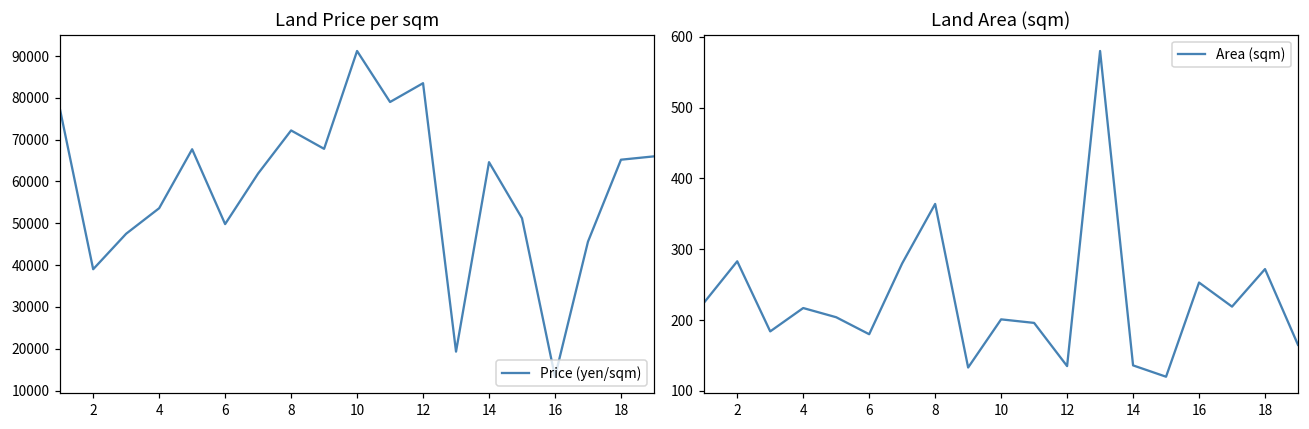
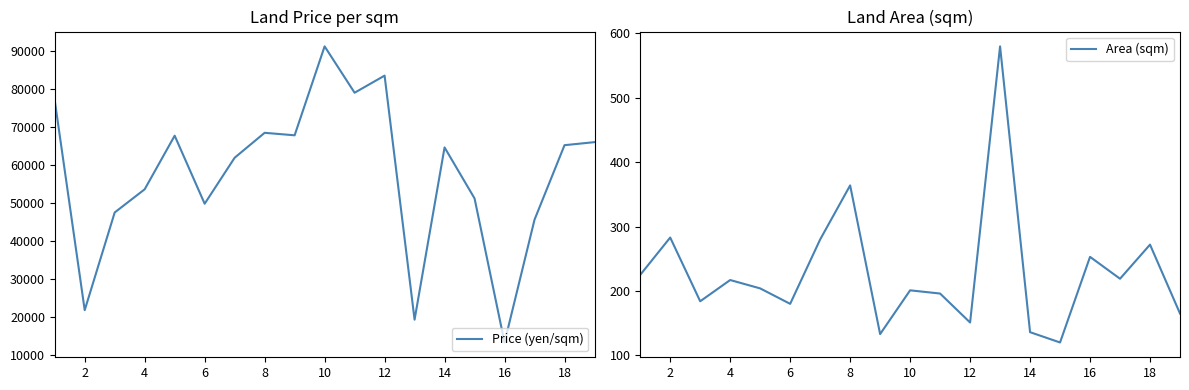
Land Price per sqm, 2: 39000 -> 22000
Land Price per sqm, 8: 72000 -> 68000
Land Area (sqm), 12: 140 -> 150
